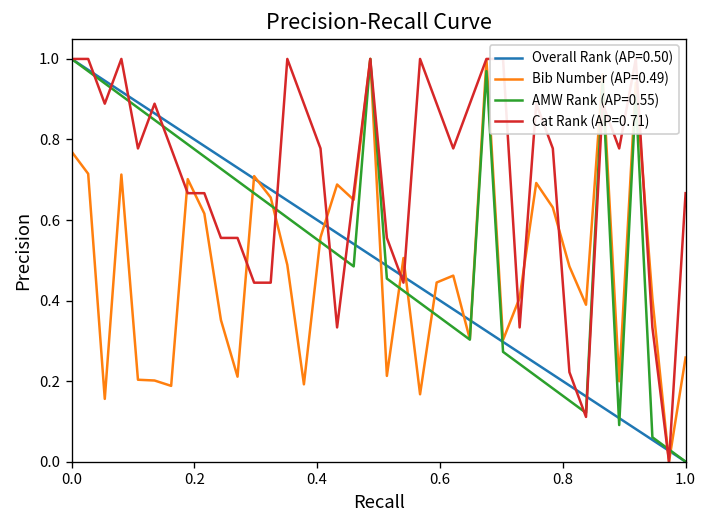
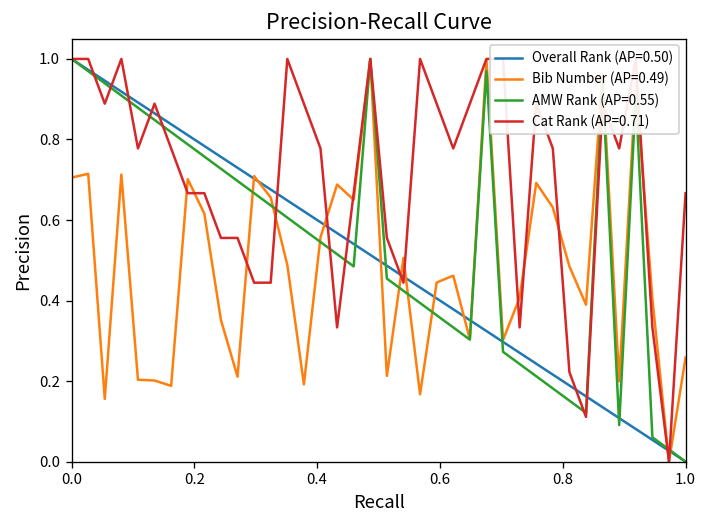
Bib Number (AP=0.49), 0.0: 0.77 -> 0.71
